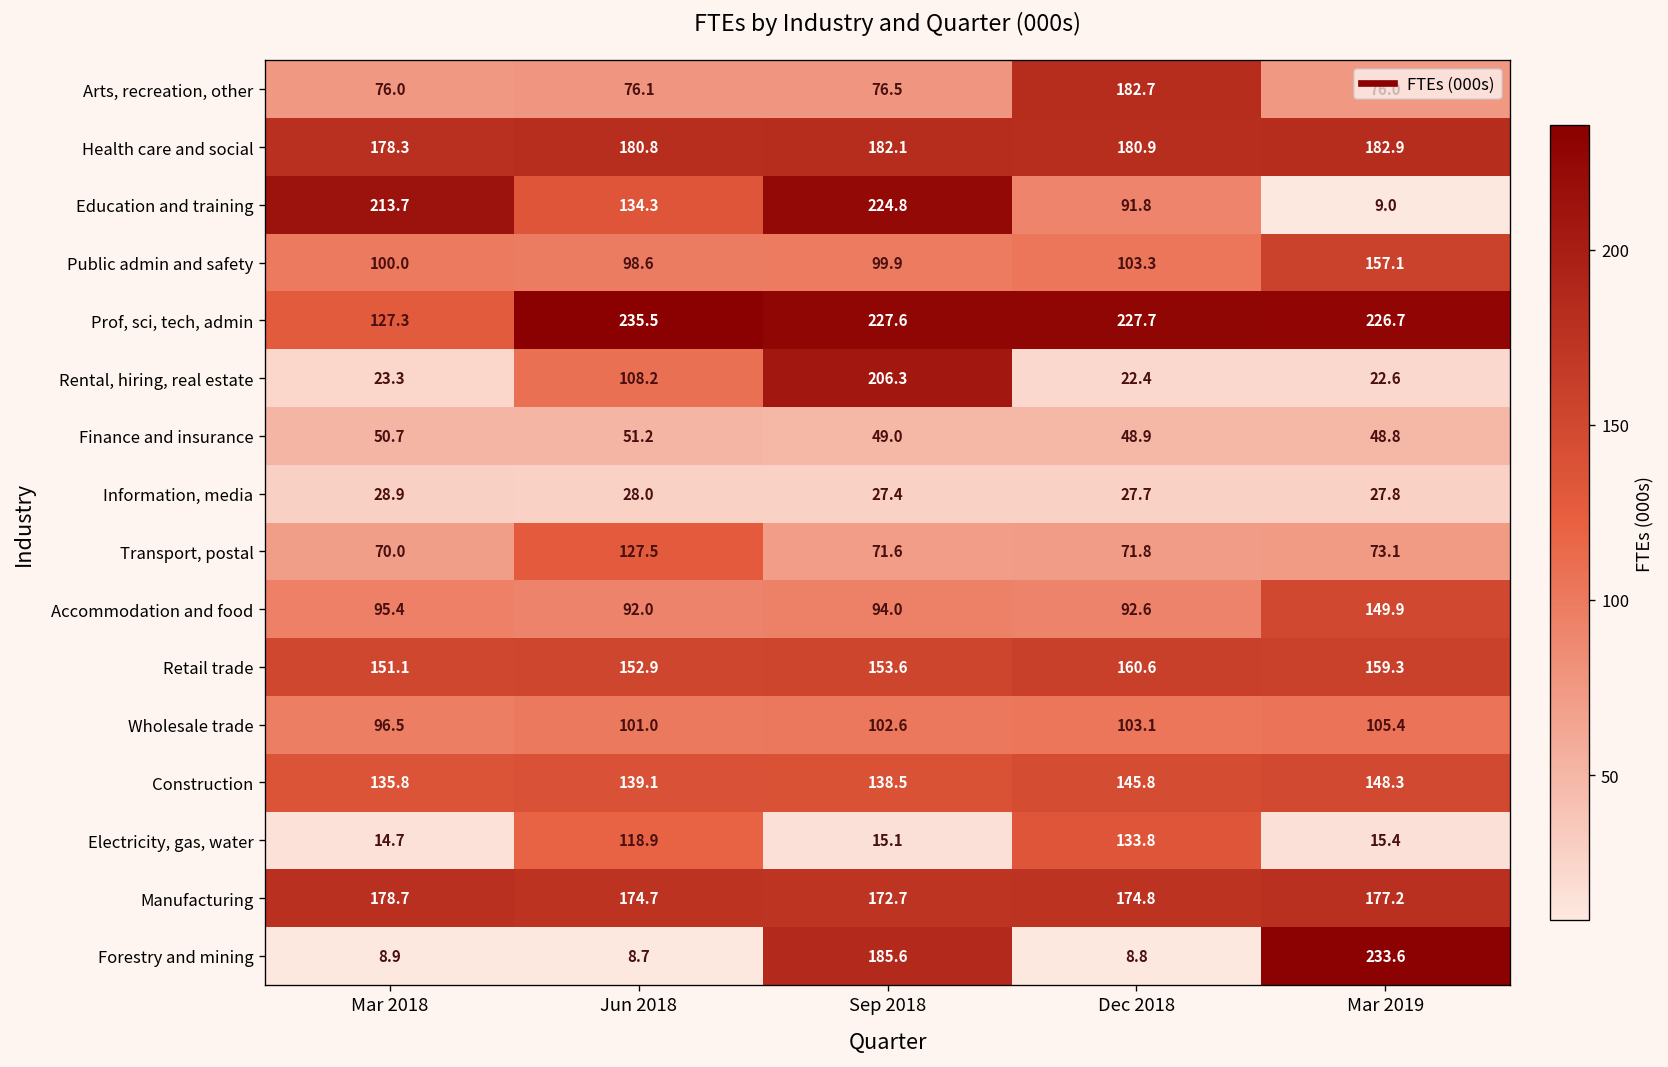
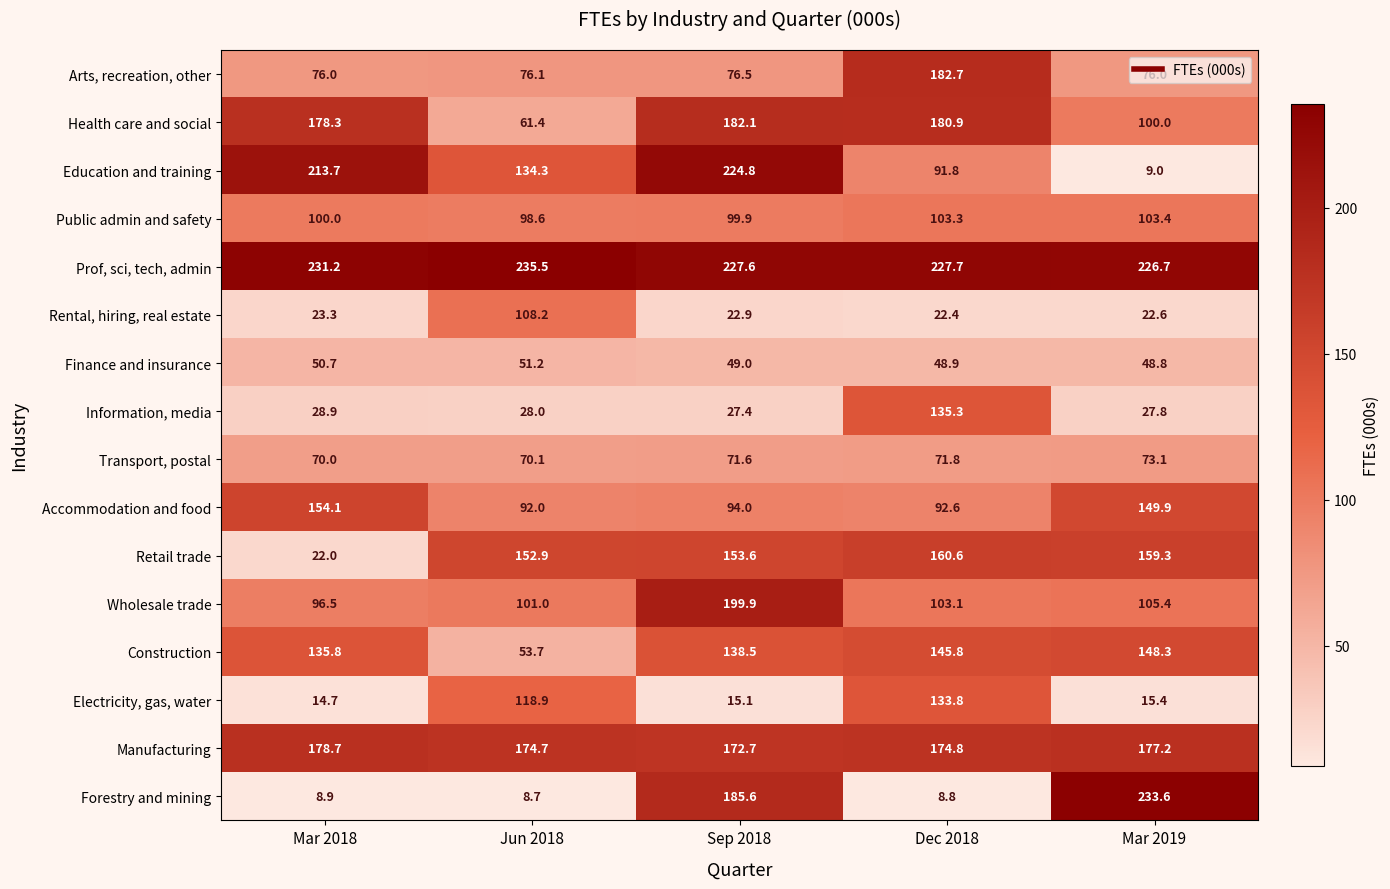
Health care and social, Jun 2018: 180.8 -> 61.4
Health care and social, Mar 2019: 182.9 -> 100.0
Public admin and safety, Mar 2019: 157.1 -> 103.4
Prof, sci, tech, admin, Mar 2018: 127.3 -> 231.2
Rental, hiring, real estate, Sep 2018: 206.3 -> 22.9
Information, media, Dec 2018: 27.7 -> 135.3
Transport, postal, Jun 2018: 127.5 -> 70.1
Accommodation and food, Mar 2018: 95.4 -> 154.1
Retail trade, Mar 2018: 151.1 -> 22.0
Wholesale trade, Sep 2018: 102.6 -> 199.9
Construction, Jun 2018: 139.1 -> 53.7
